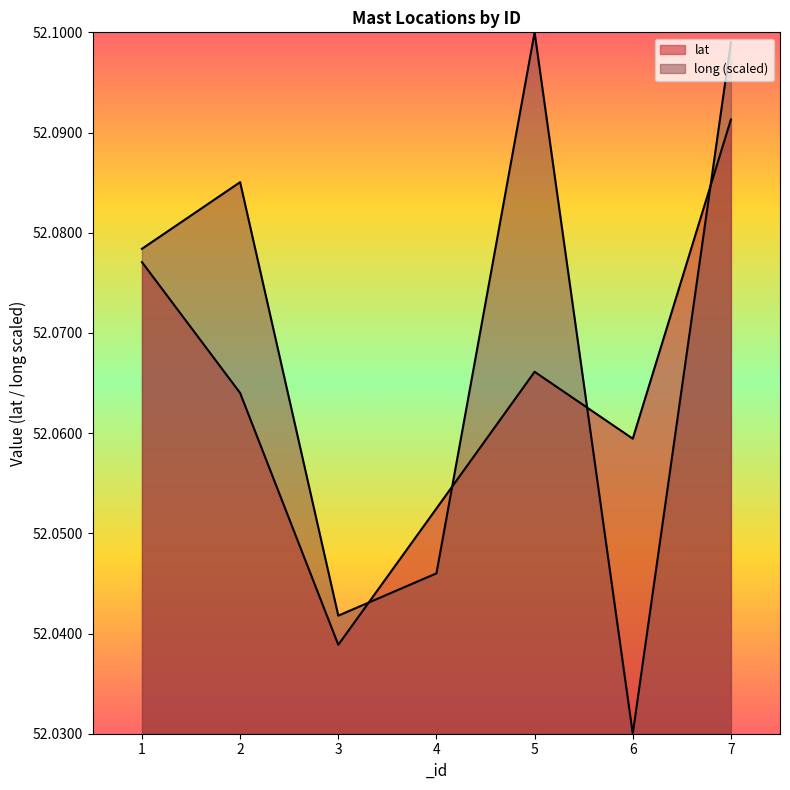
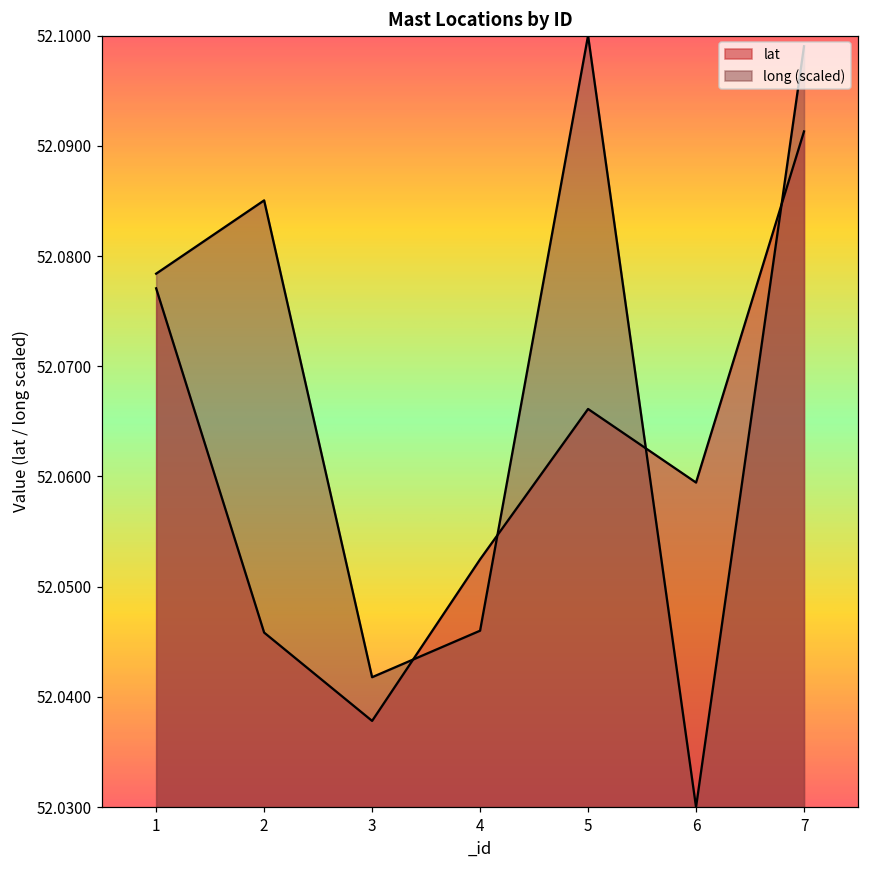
lat, 2: 52.0640 -> 52.0458
lat, 3: 52.0389 -> 52.0378
